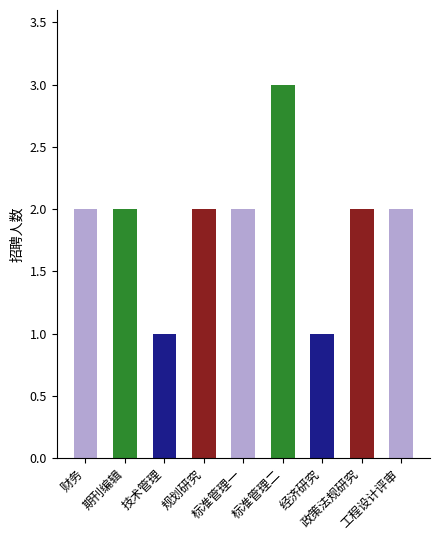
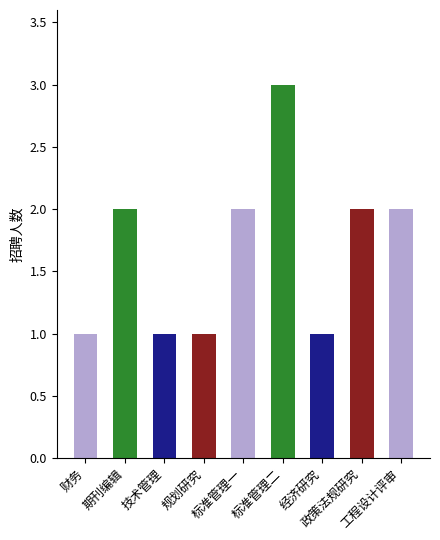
财务: 2 -> 1
规划研究: 2 -> 1
